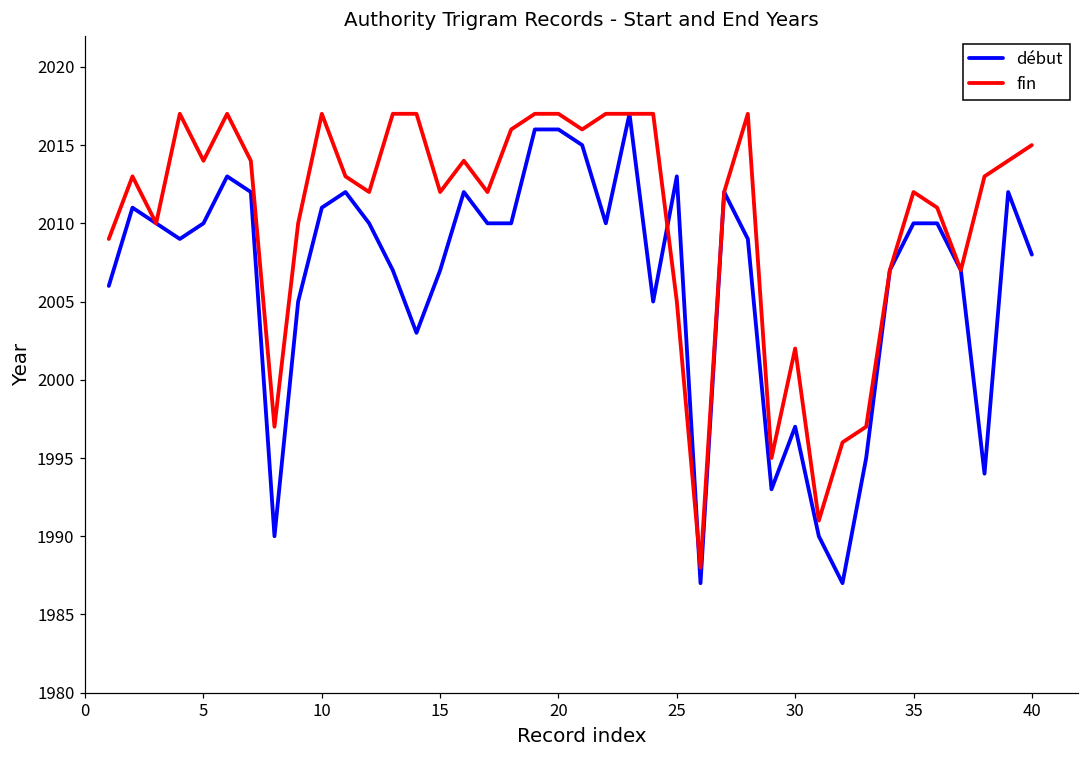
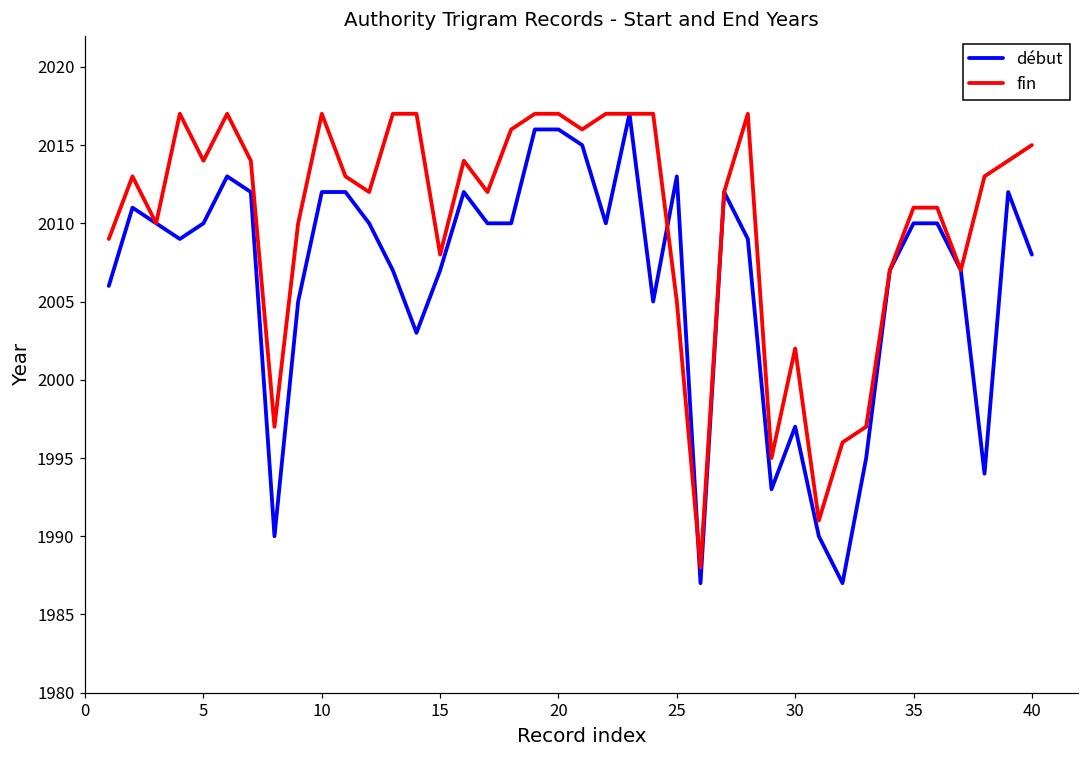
début, 10: 2011 -> 2012
fin, 15: 2012 -> 2008
fin, 35: 2012 -> 2011
